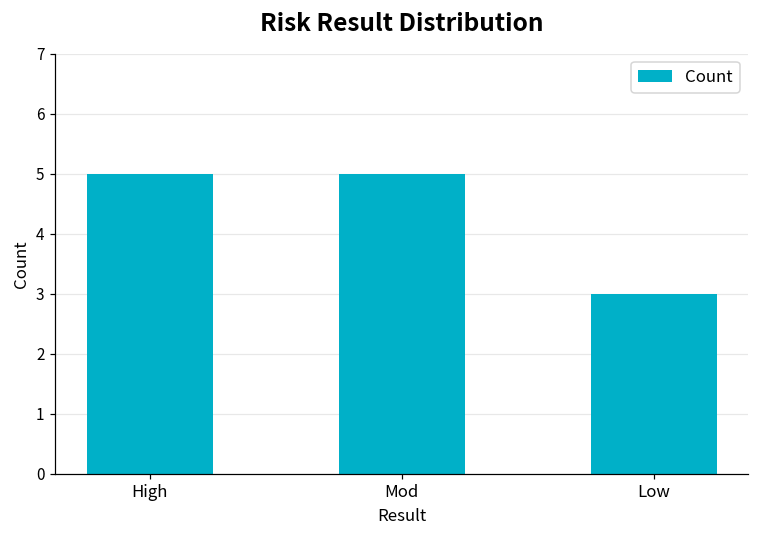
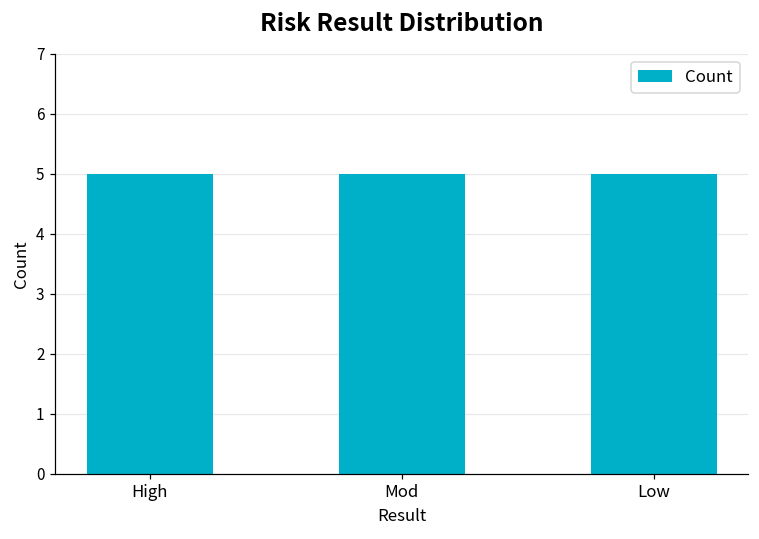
Low: 3 -> 5
